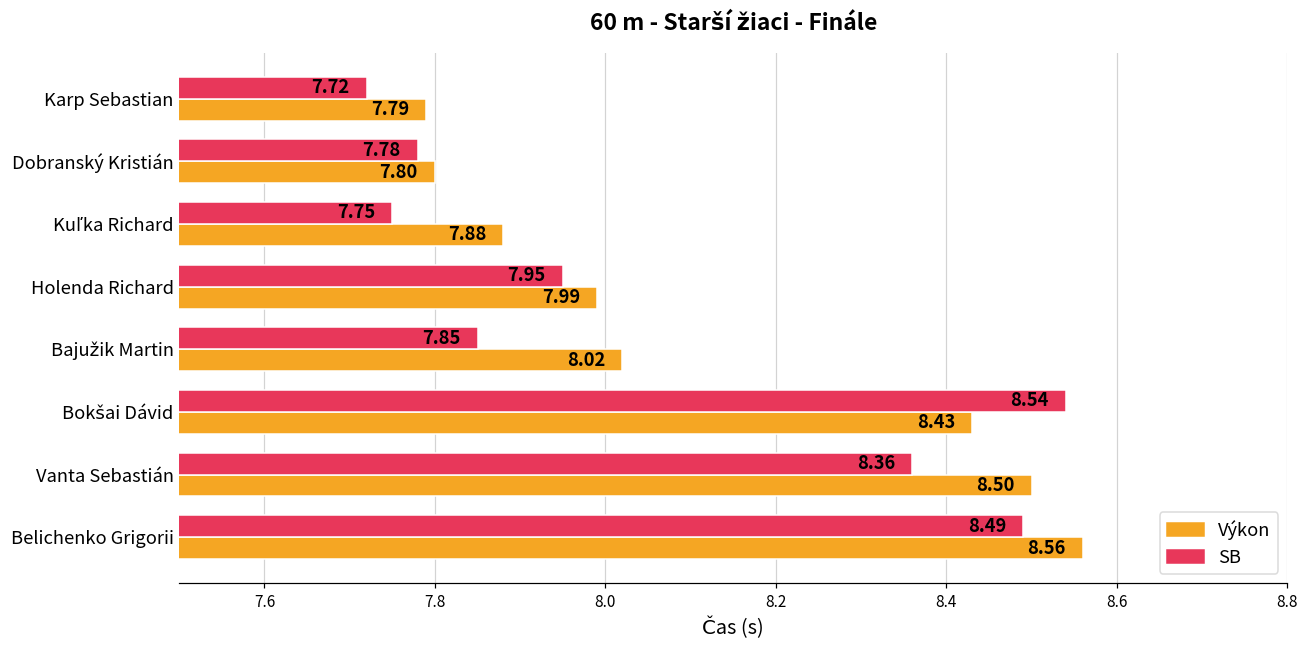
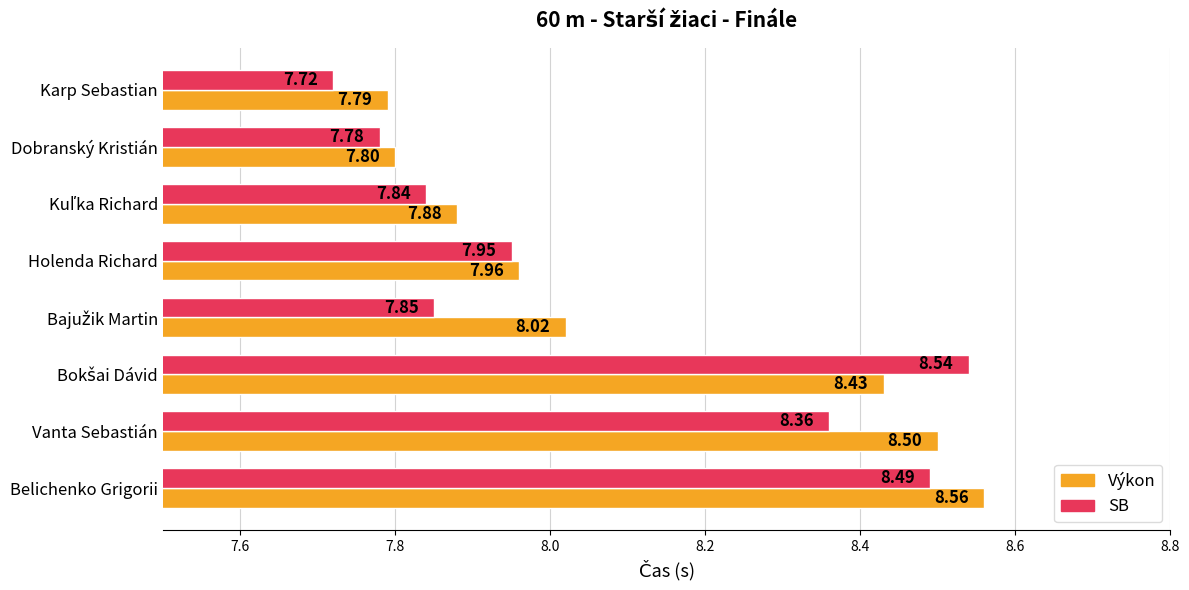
SB, Kuľka Richard: 7.75 -> 7.84
Výkon, Holenda Richard: 7.99 -> 7.96
